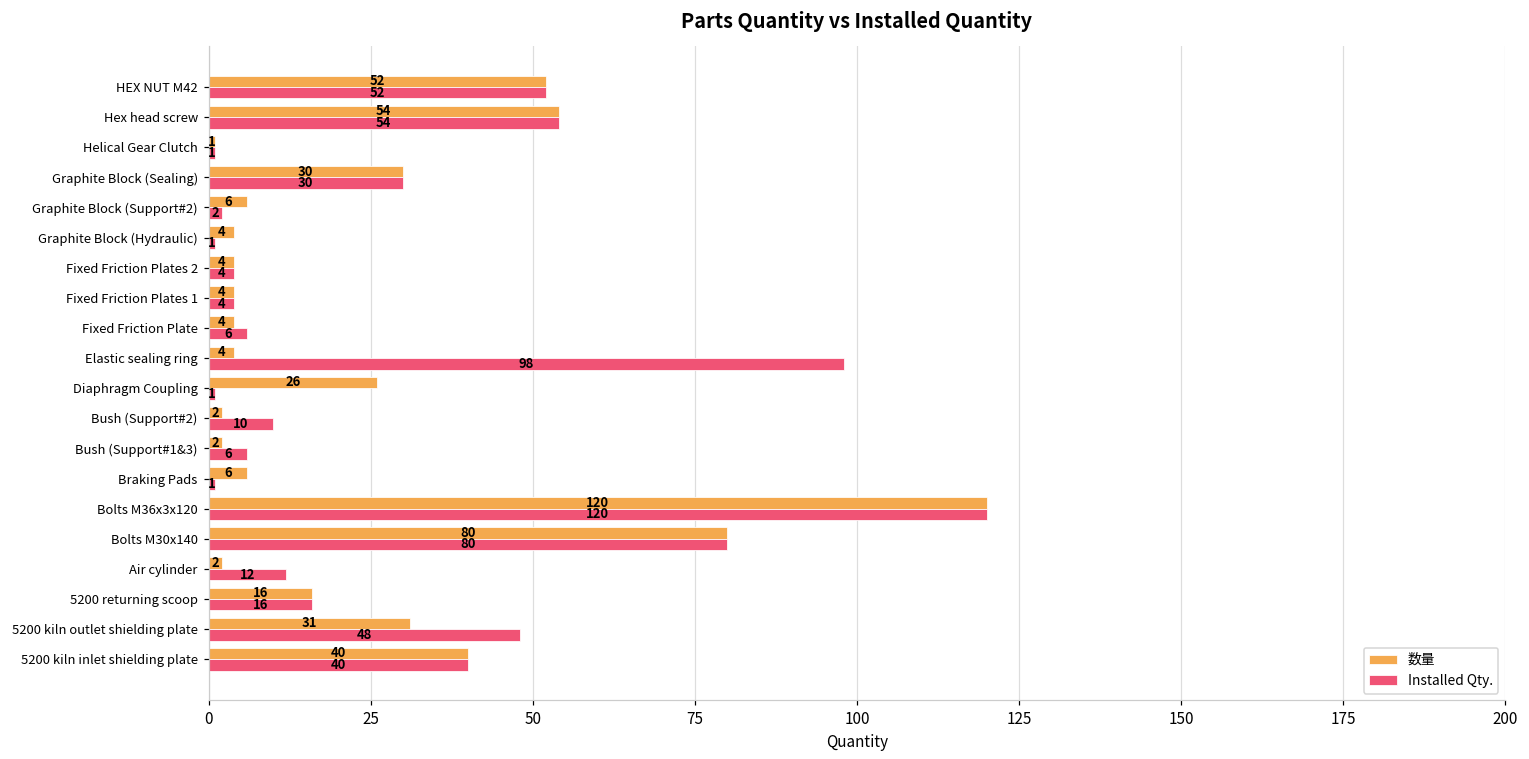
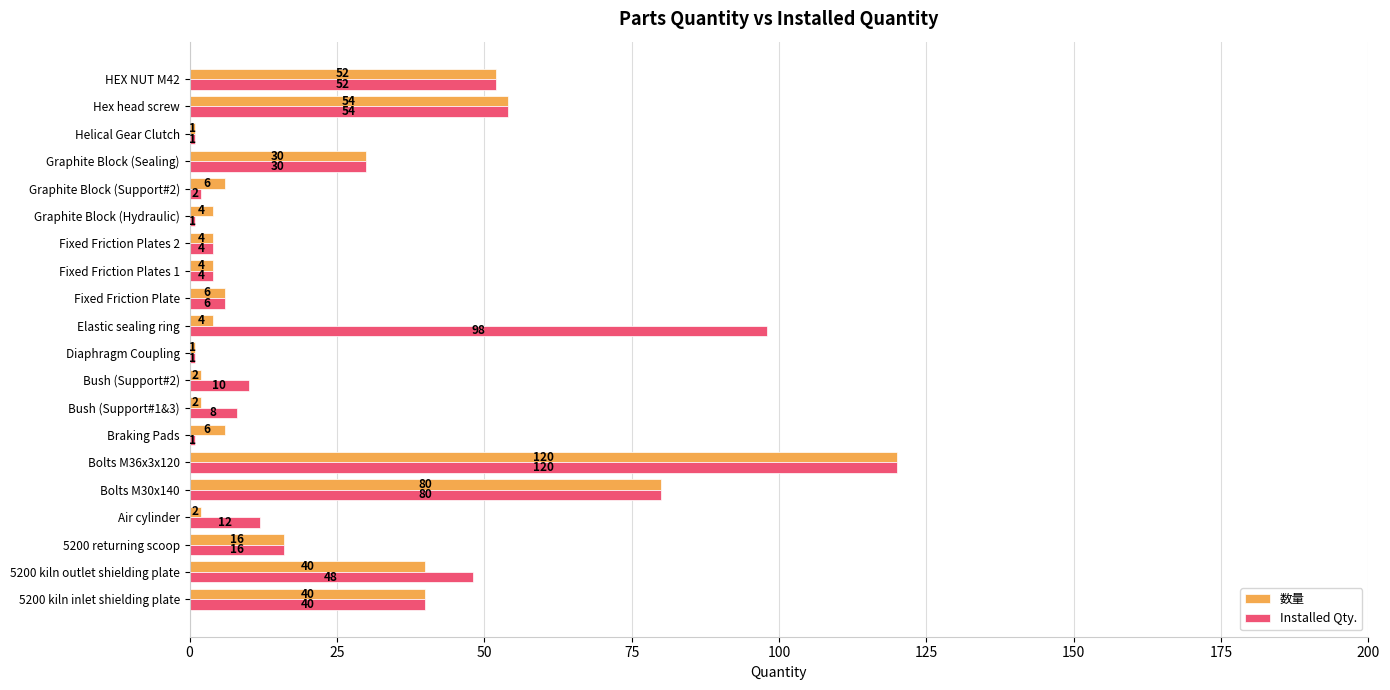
数量, Fixed Friction Plate: 4 -> 6
数量, Diaphragm Coupling: 26 -> 1
Installed Qty., Bush (Support#1&3): 6 -> 8
数量, 5200 kiln outlet shielding plate: 31 -> 40
